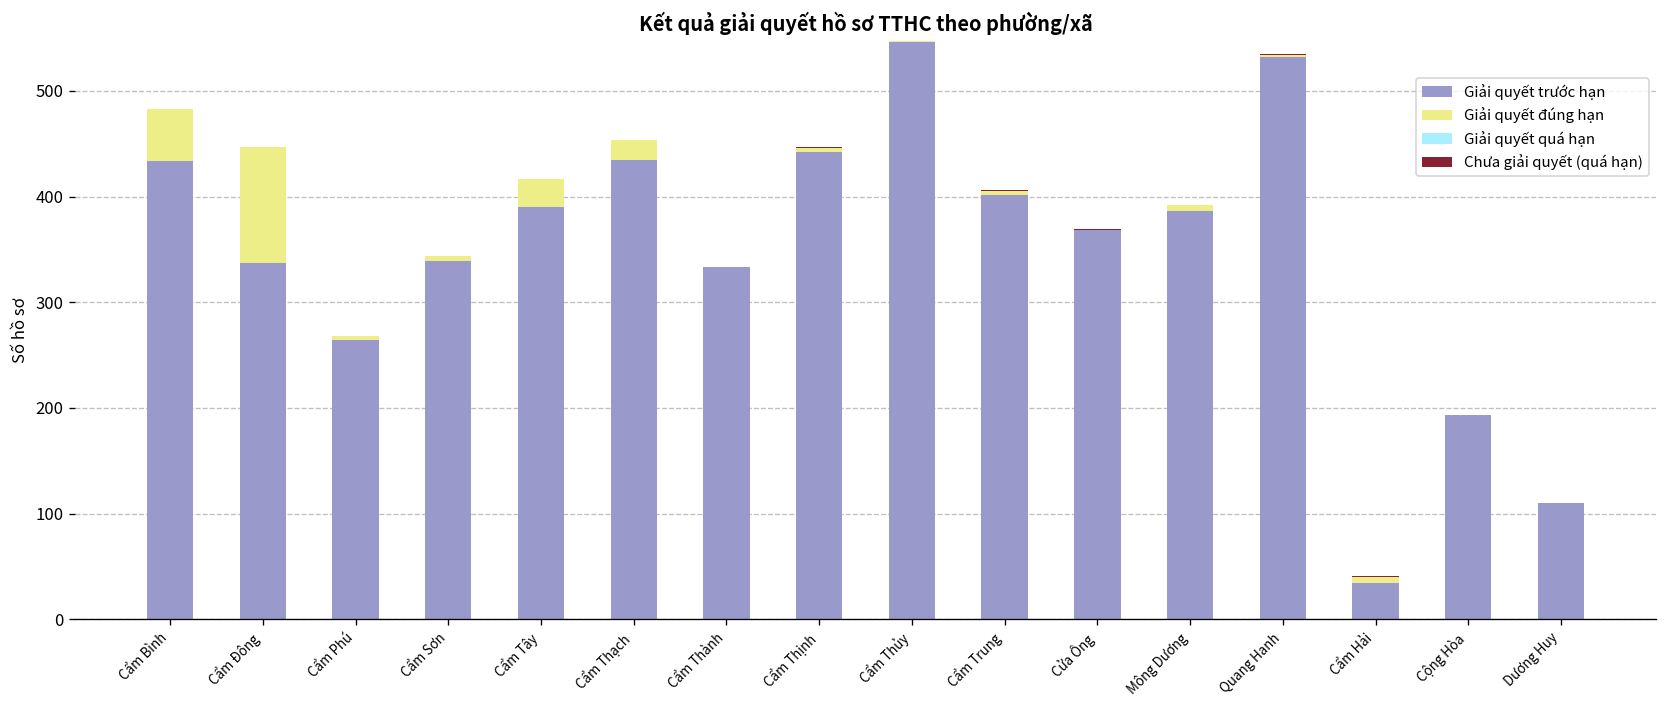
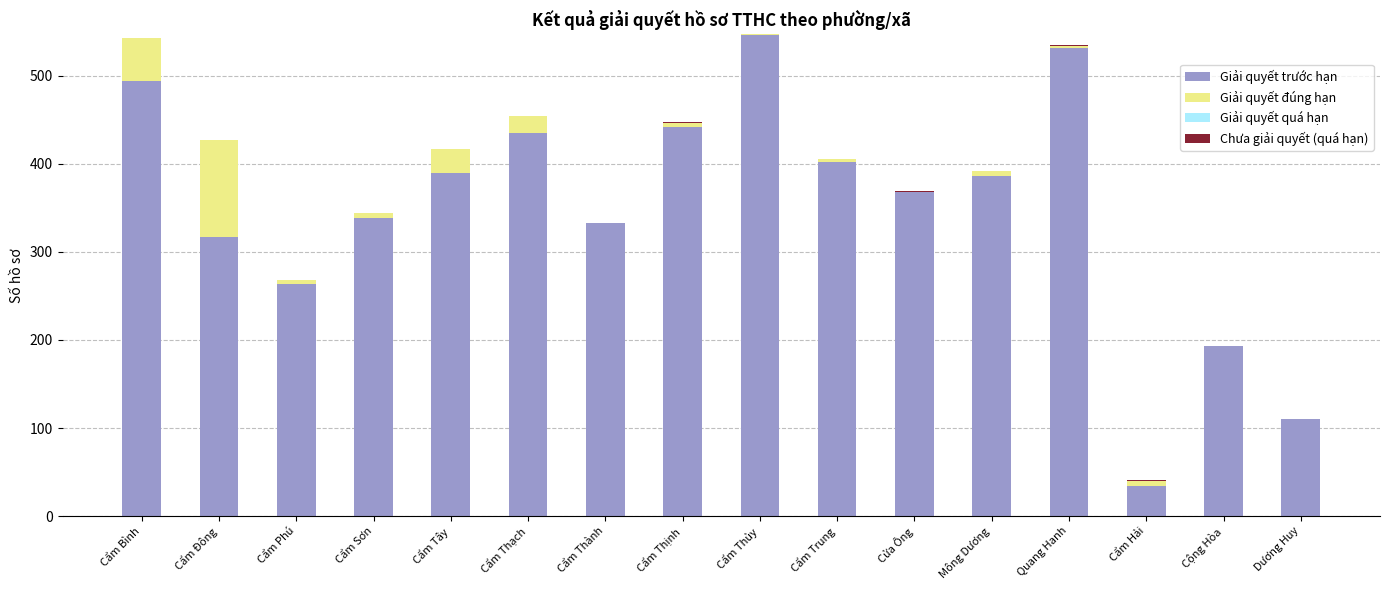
Giải quyết trước hạn, Cẩm Bình: 430 -> 490
Giải quyết trước hạn, Cẩm Đông: 340 -> 320
